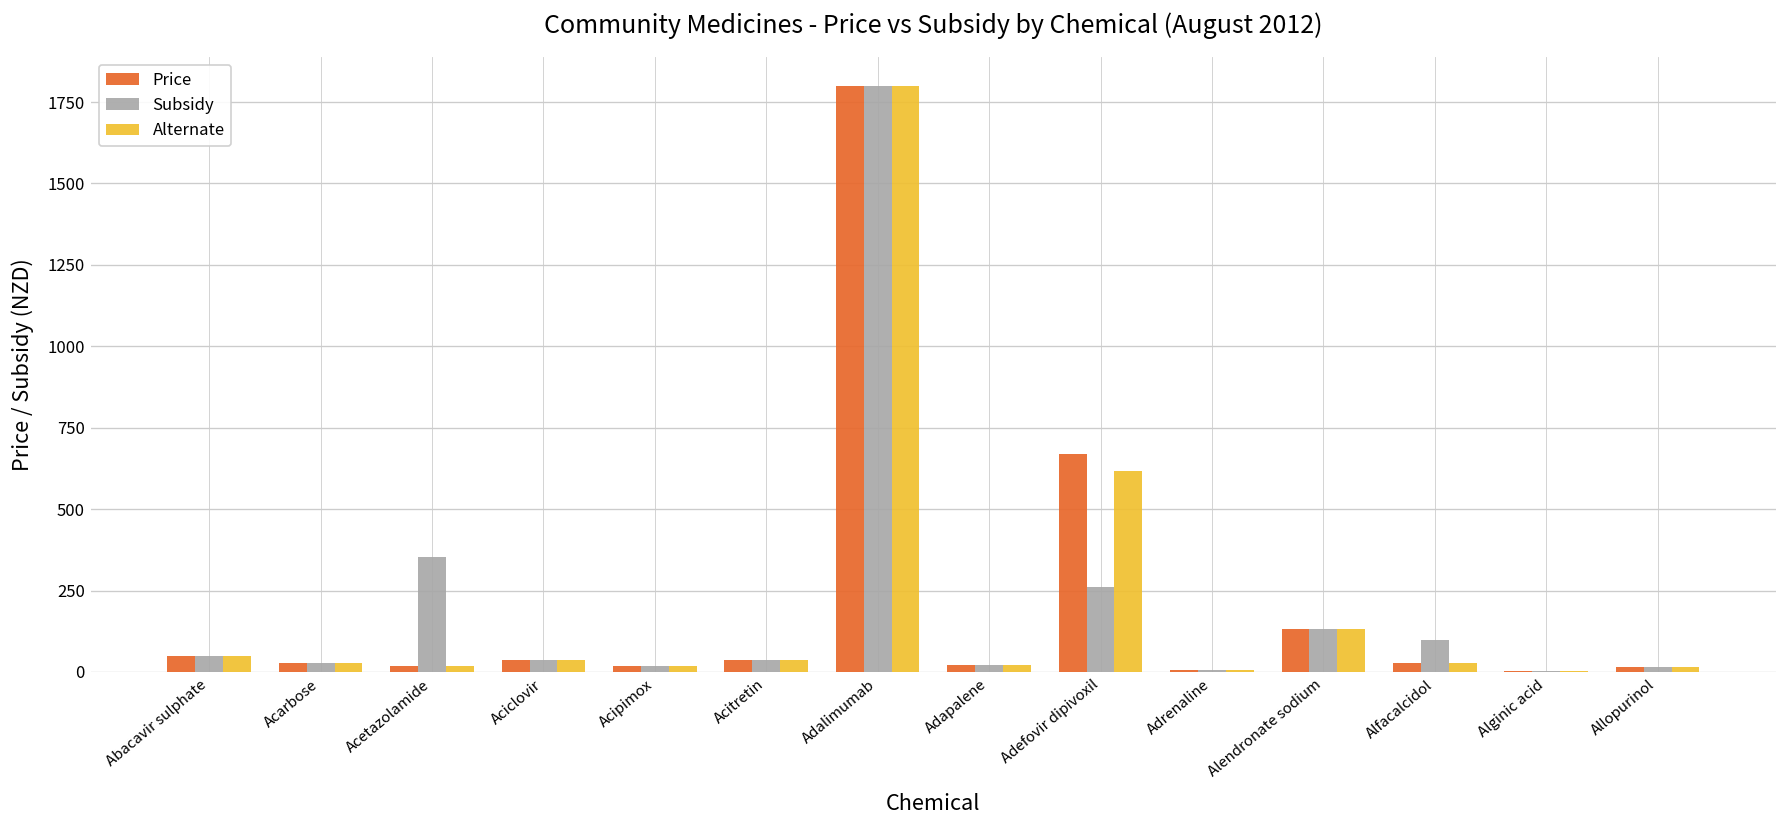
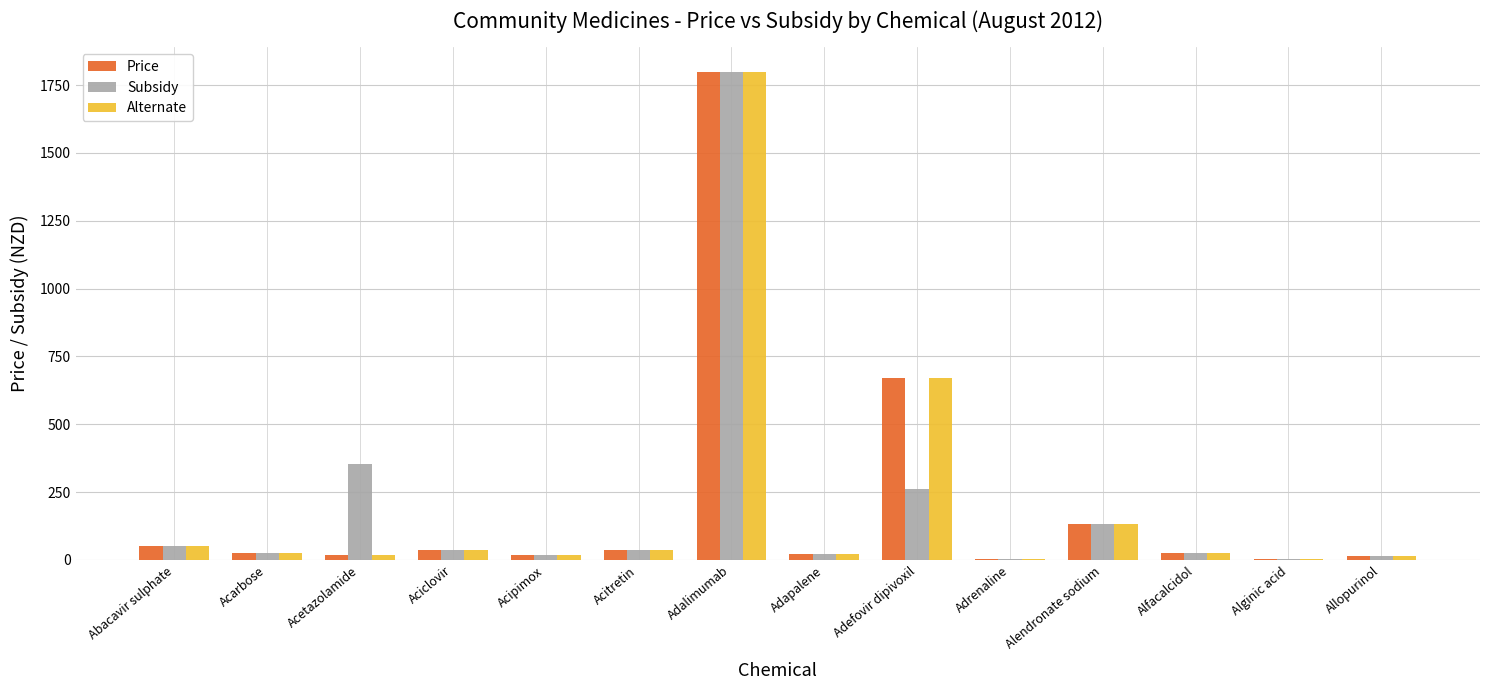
Alternate, Adefovir dipivoxil: 620 -> 670
Subsidy, Alfacalcidol: 100 -> 30
